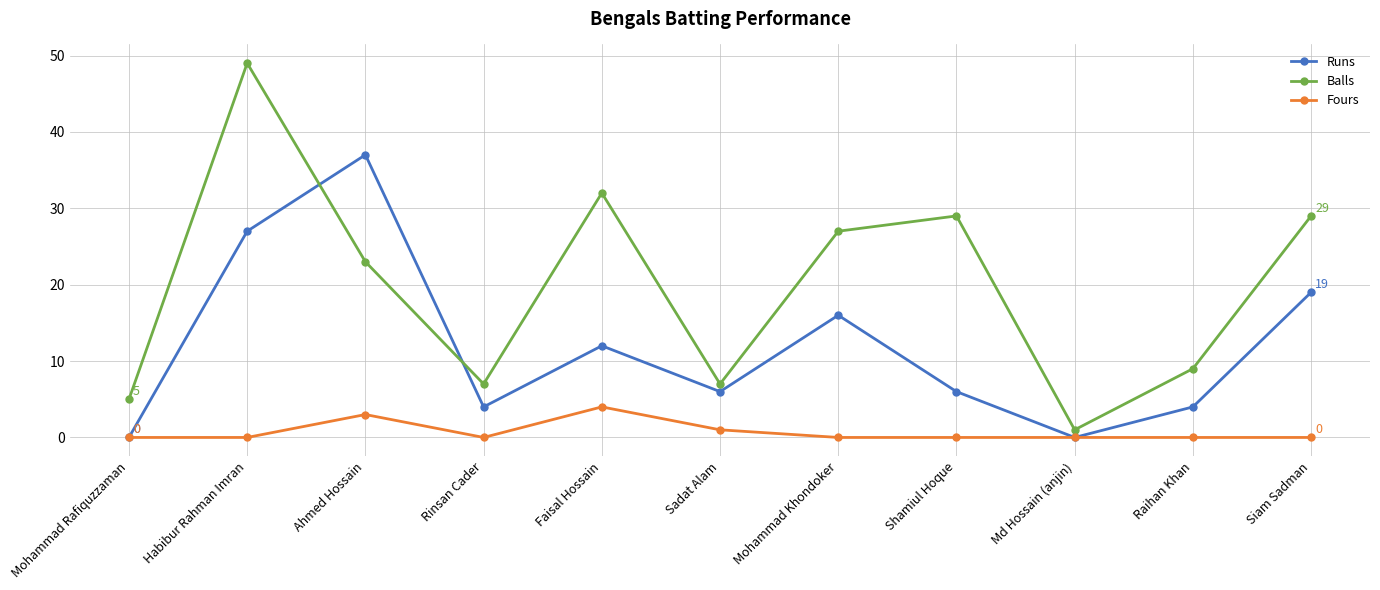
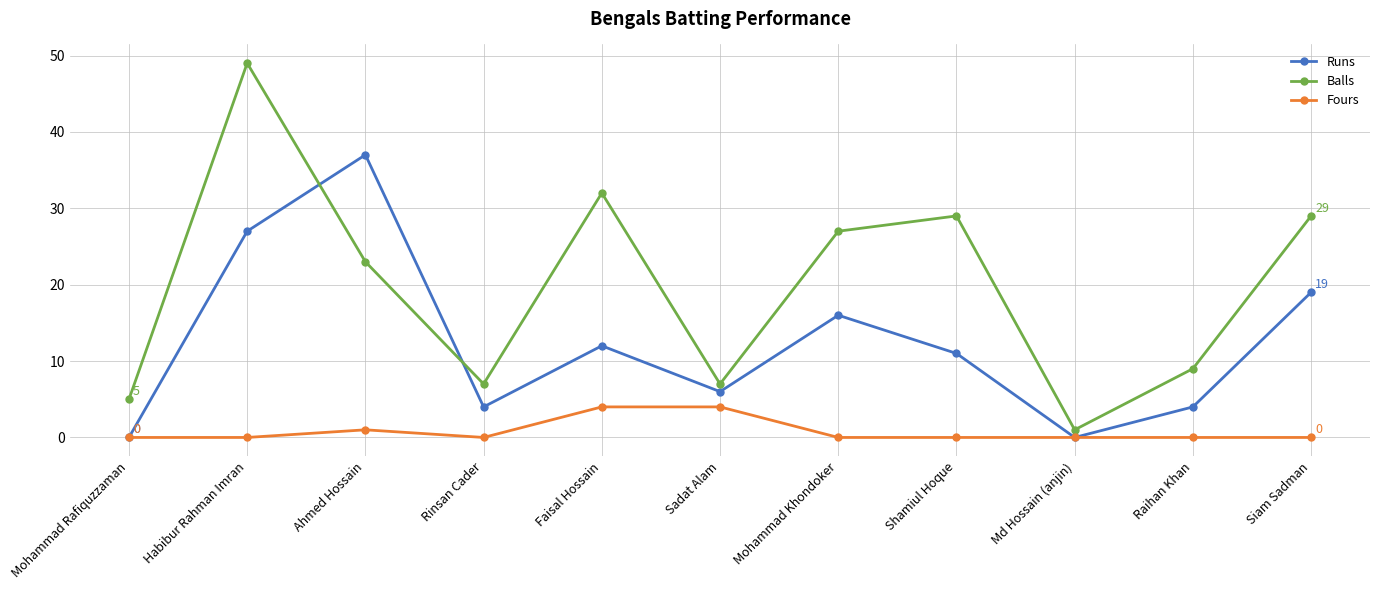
Fours, Ahmed Hossain: 3 -> 1
Fours, Sadat Alam: 1 -> 4
Runs, Shamiul Hoque: 6 -> 11
